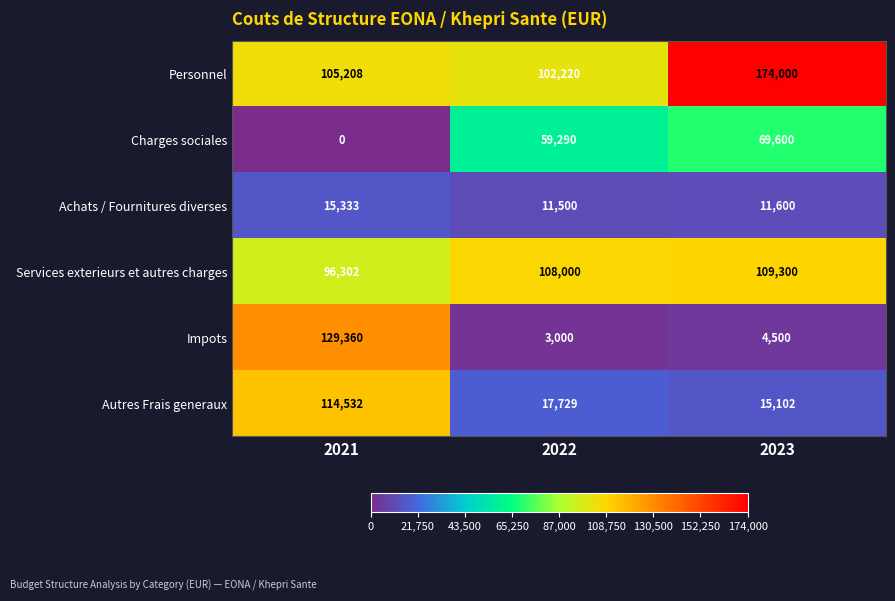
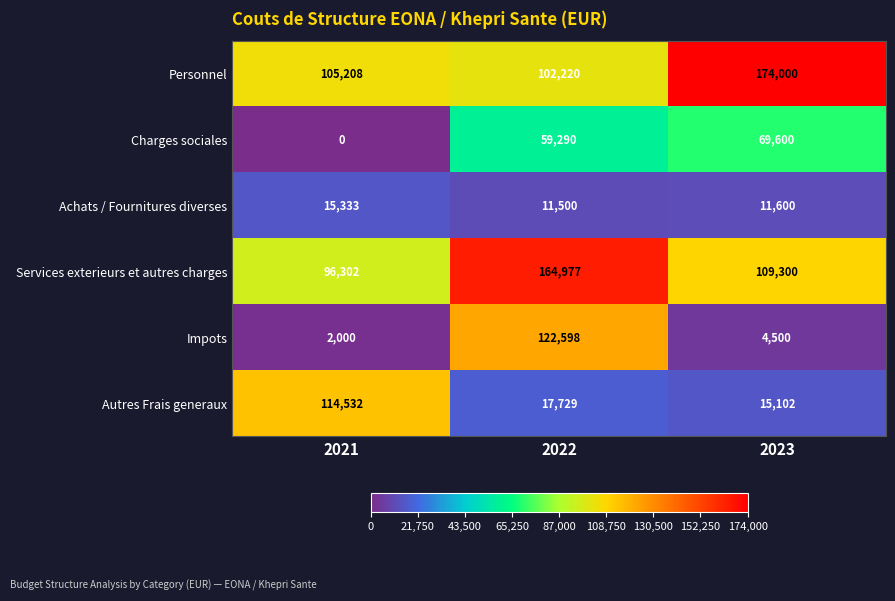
Services exterieurs et autres charges, 2022: 108,000 -> 164,977
Impots, 2021: 129,360 -> 2,000
Impots, 2022: 3,000 -> 122,598
